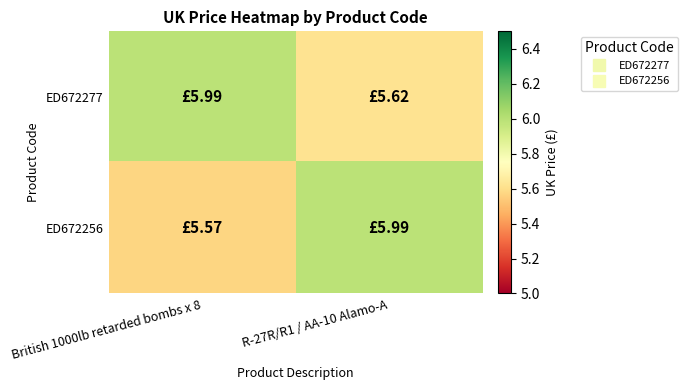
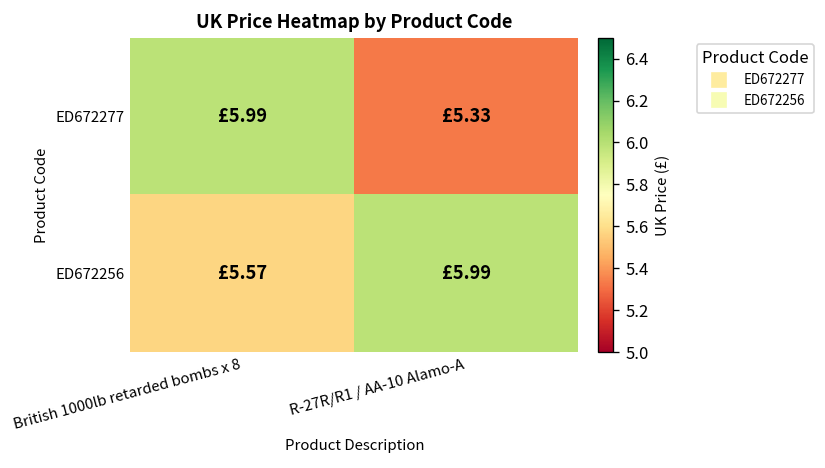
ED672277, R-27R/R1 / AA-10 Alamo-A: £5.62 -> £5.33
